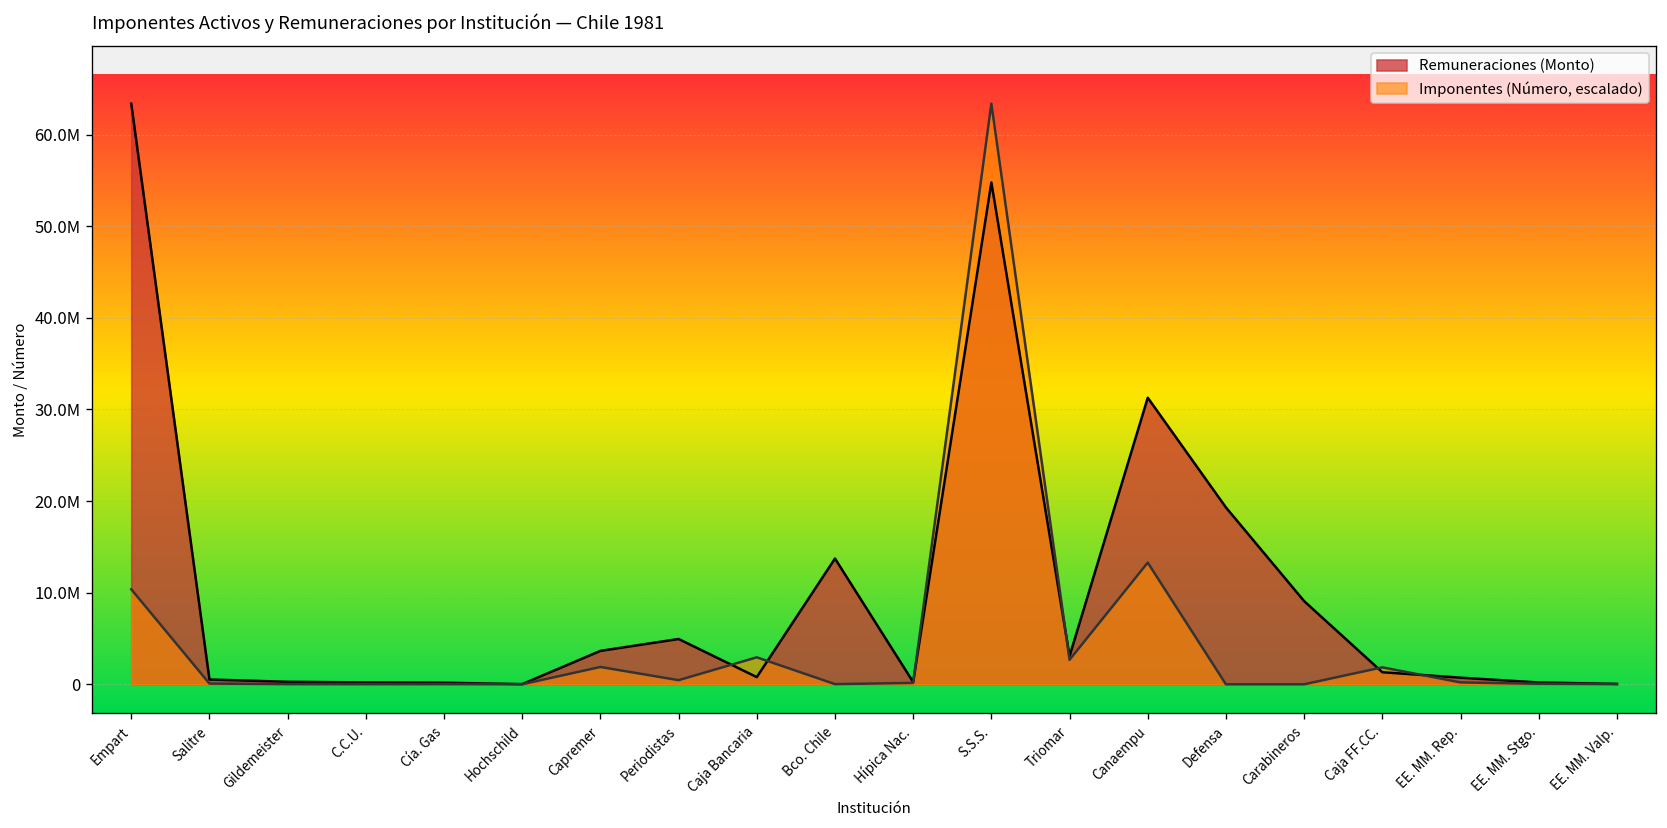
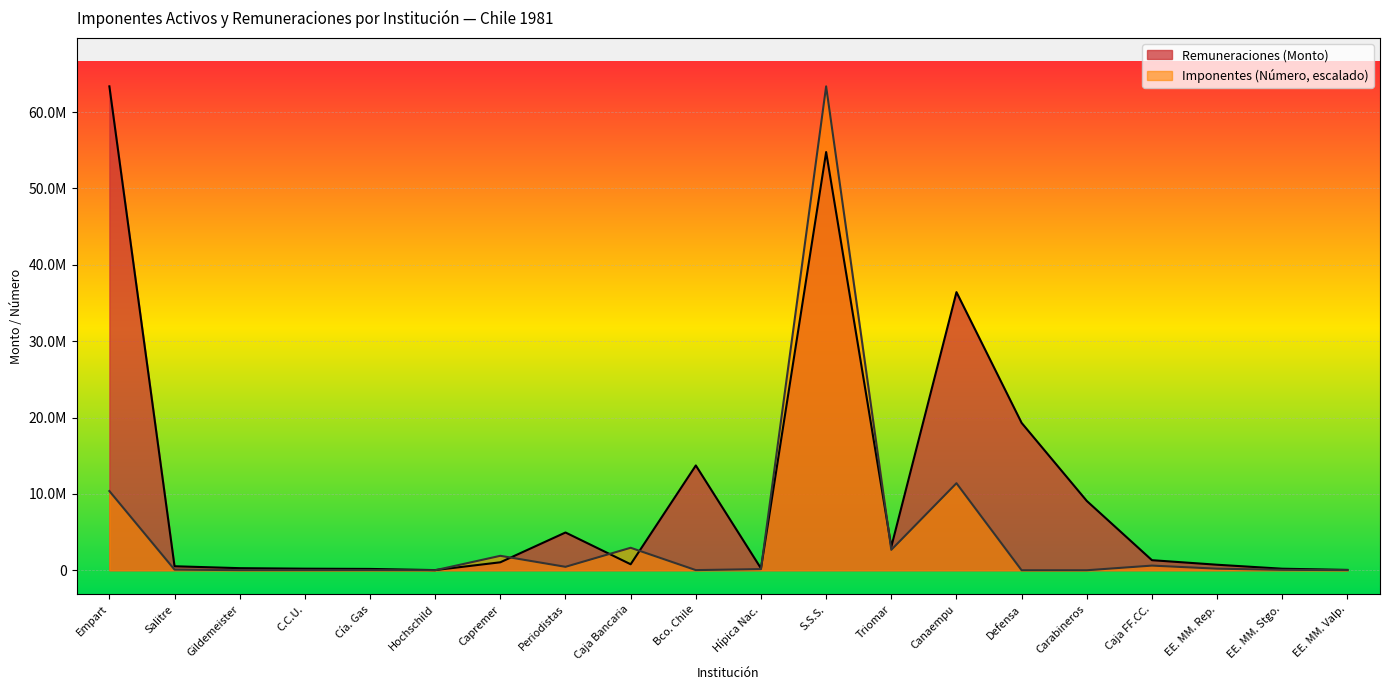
Remuneraciones (Monto), Capremer: 4000000 -> 1000000
Remuneraciones (Monto), Canaempu: 31000000 -> 36000000
Imponentes (Número, escalado), Canaempu: 13000000 -> 11000000
Imponentes (Número, escalado), Caja FF.CC.: 2000000 -> 1000000
